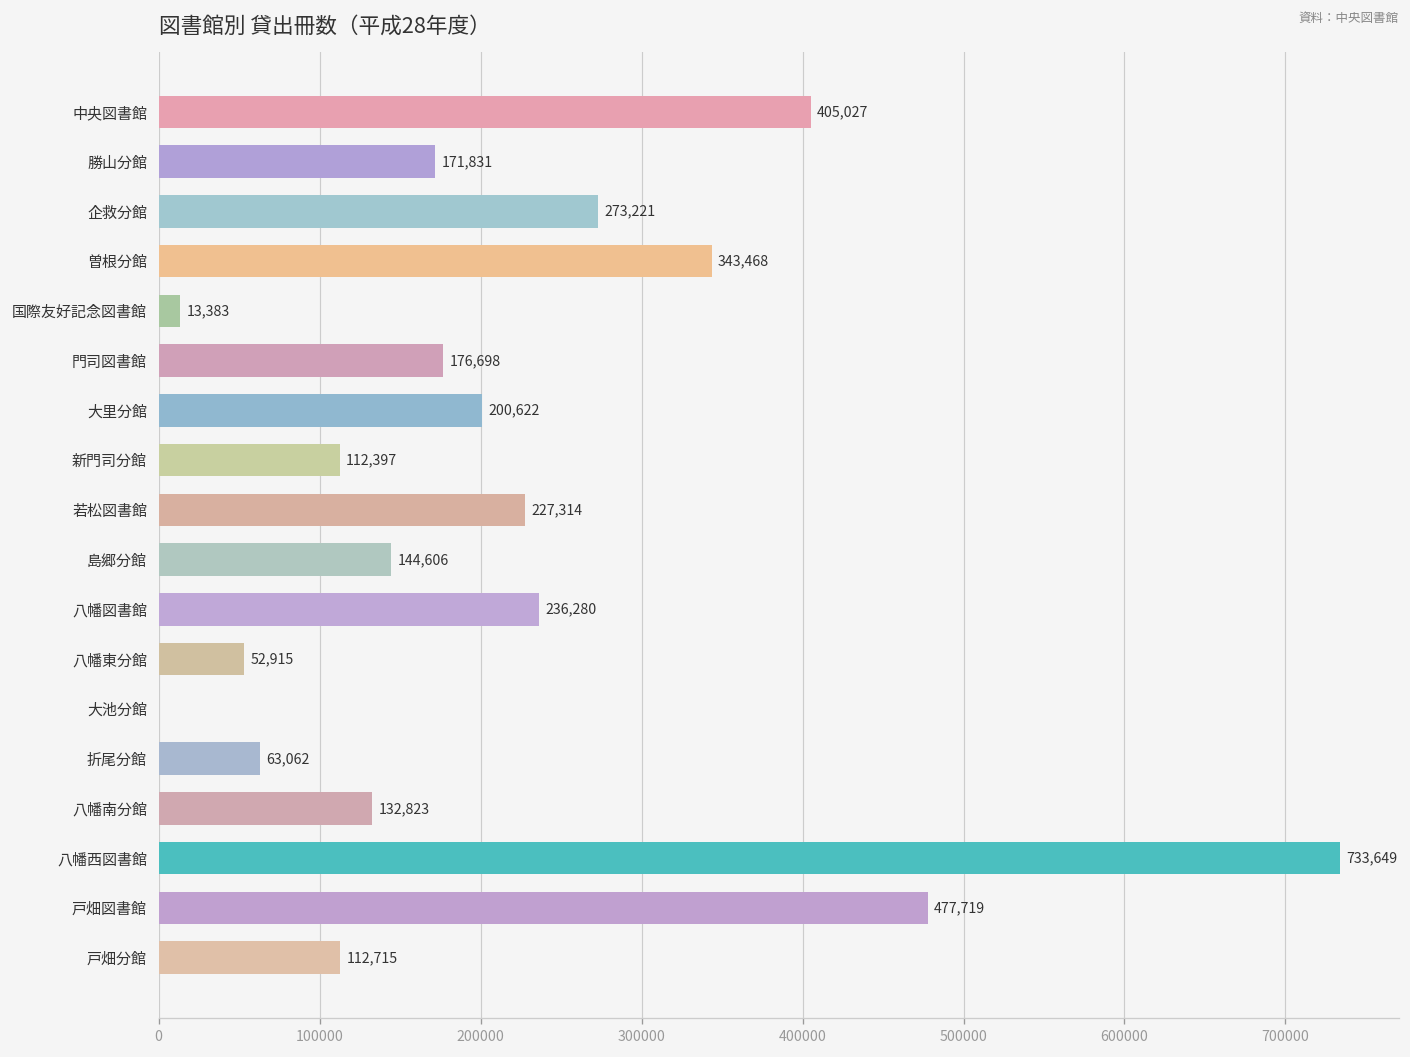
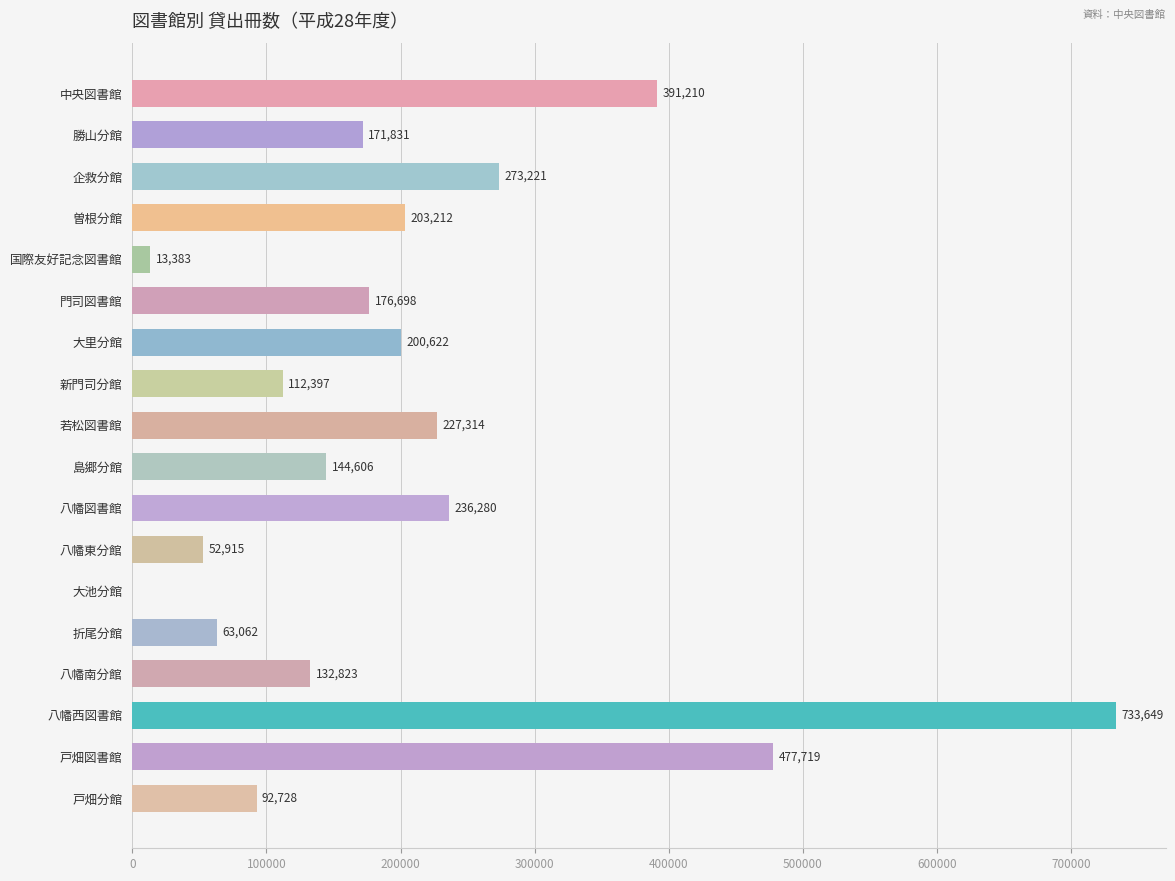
中央図書館: 405,027 -> 391,210
曽根分館: 343,468 -> 203,212
戸畑分館: 112,715 -> 92,728
